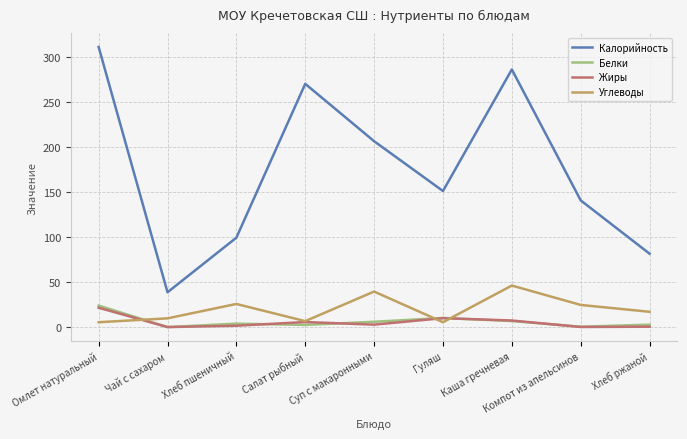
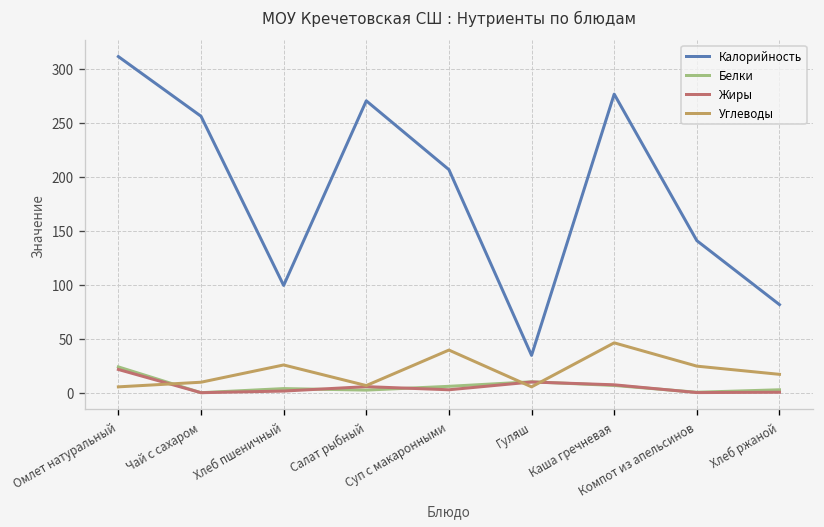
Калорийность, Чай с сахаром: 40 -> 260
Калорийность, Гуляш: 150 -> 30
Калорийность, Каша гречневая: 290 -> 280
